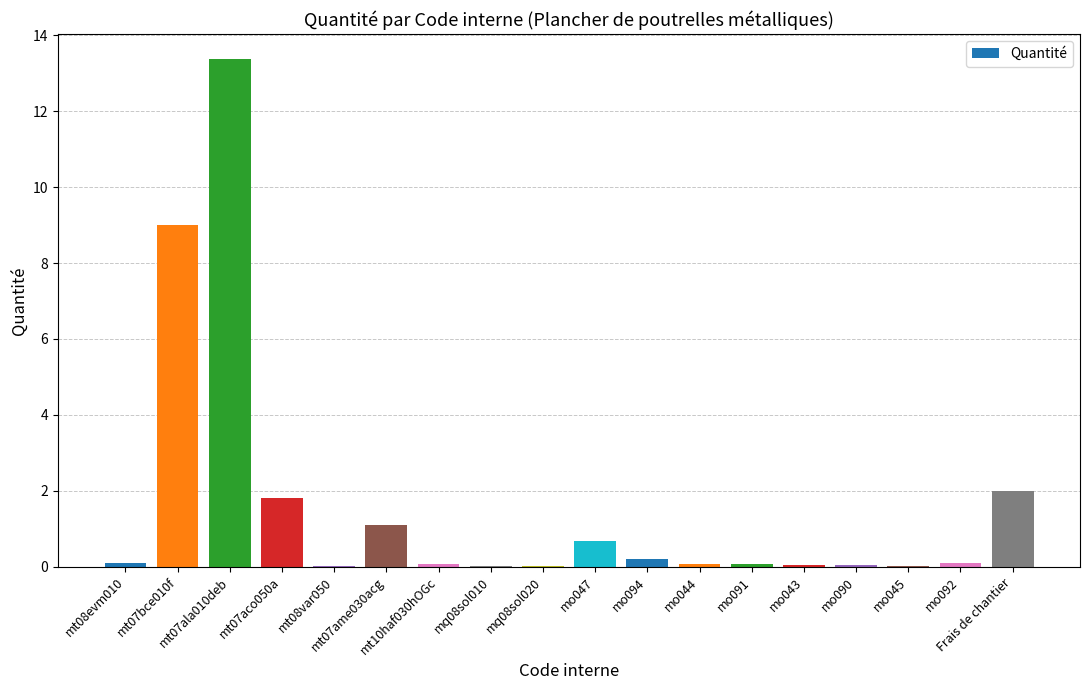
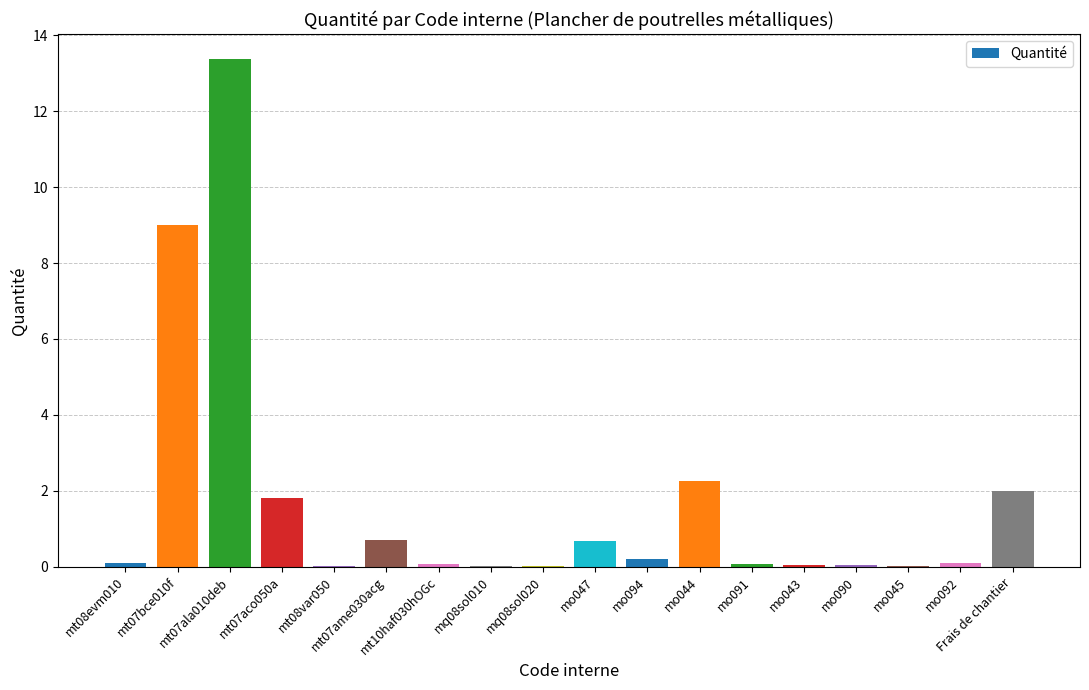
mt07ame030acg: 1.1 -> 0.7
mo044: 0.1 -> 2.3
